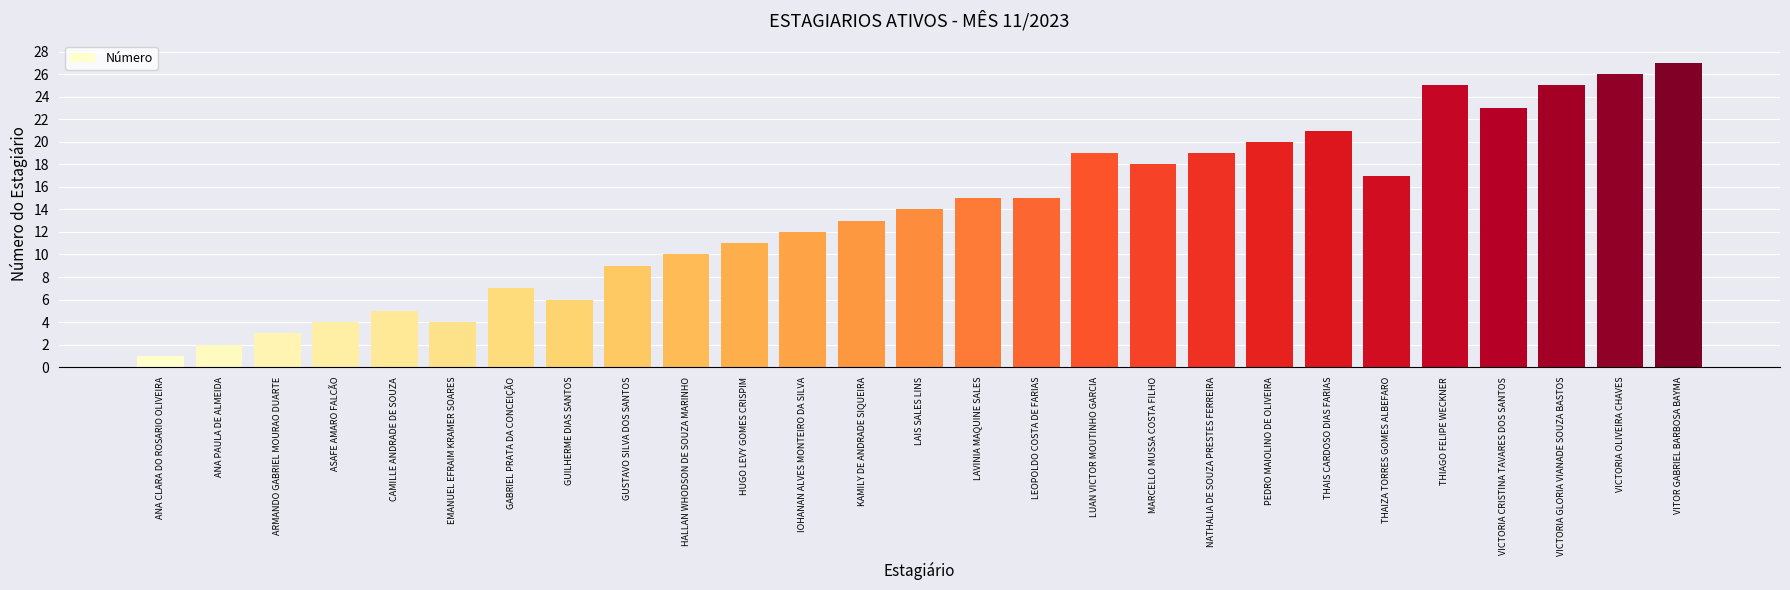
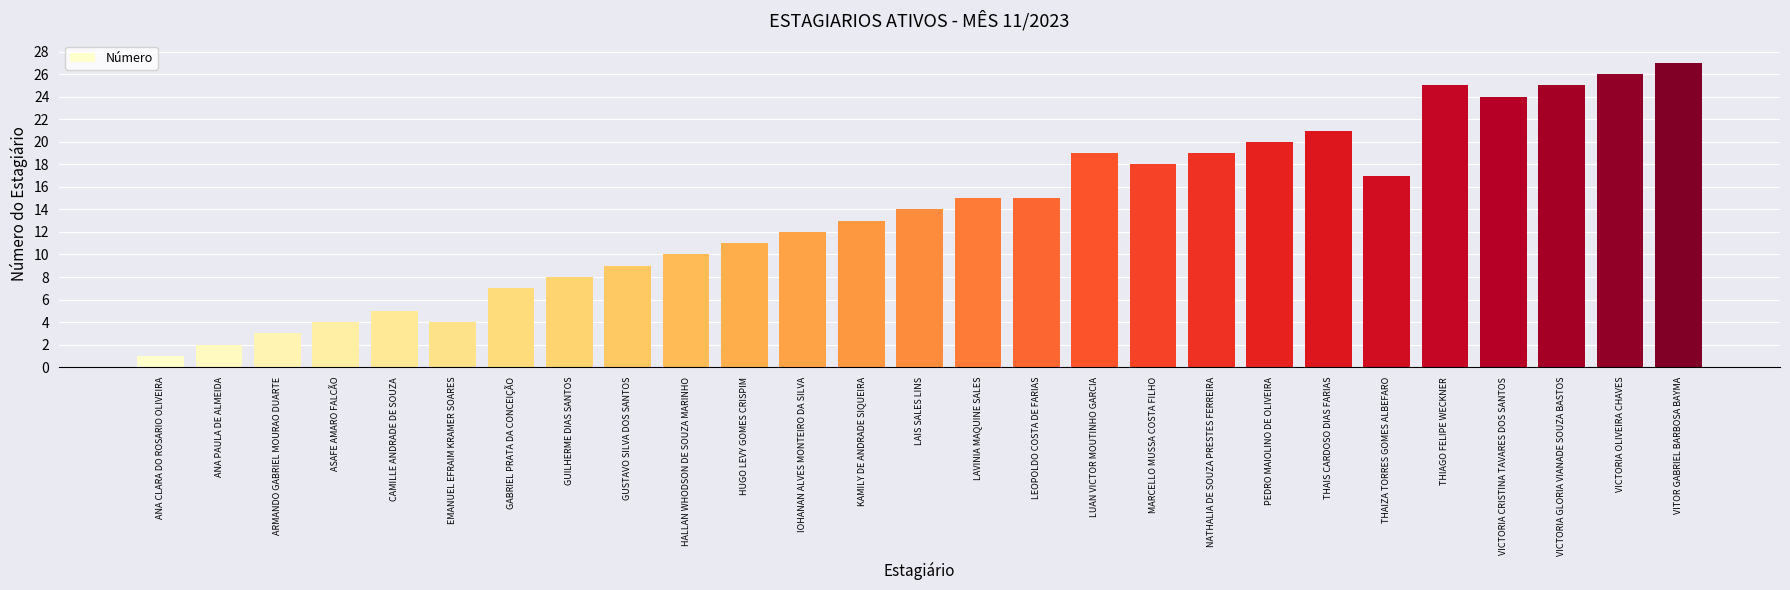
GUILHERME DIAS SANTOS: 6 -> 8
VICTORIA CRISTINA TAVARES DOS SANTOS: 23 -> 24
